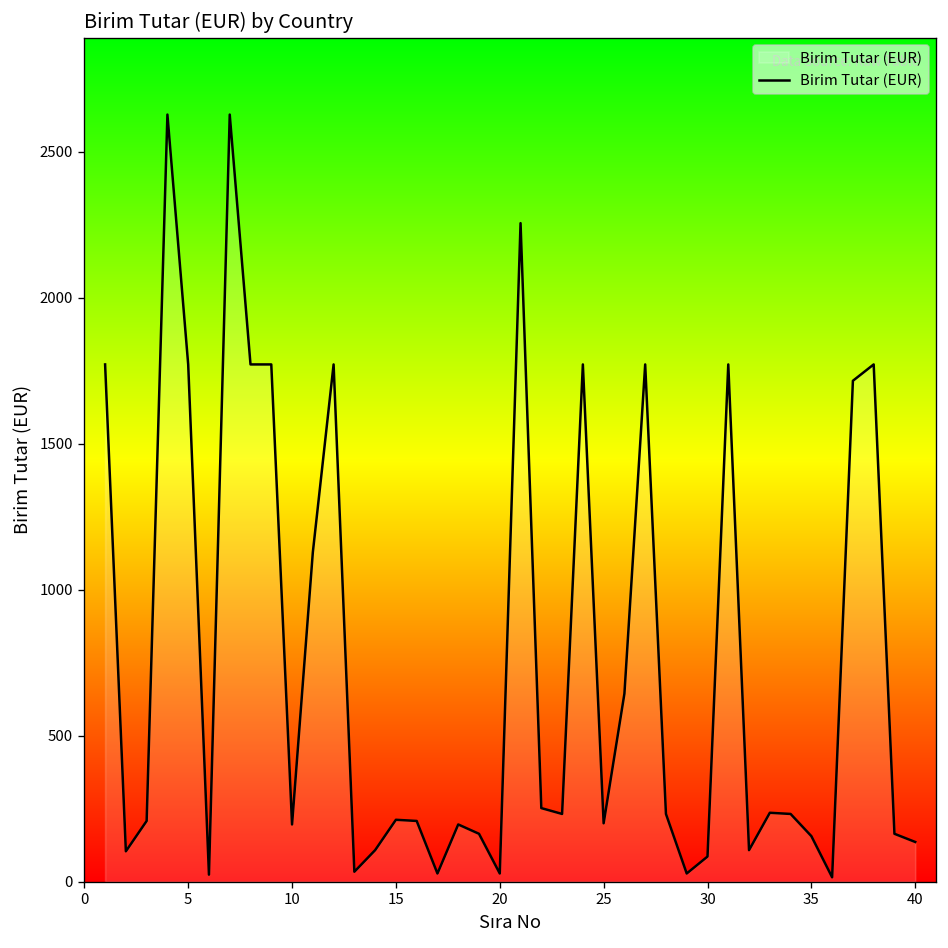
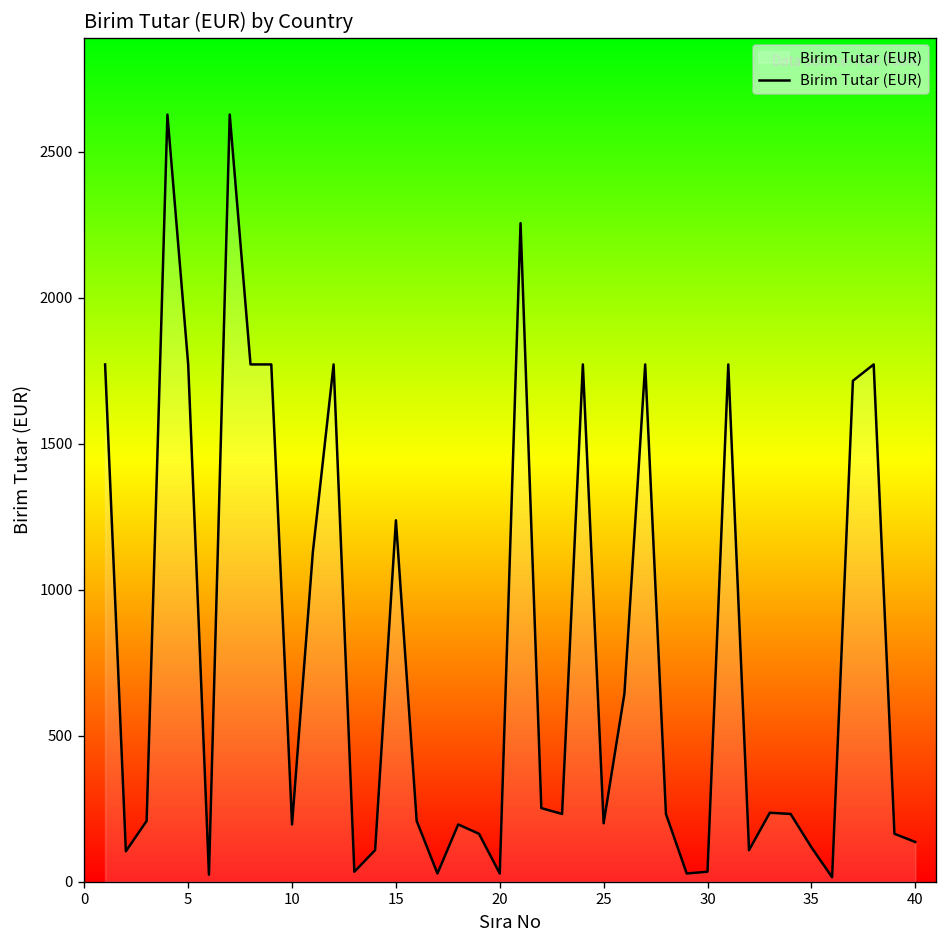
15: 210 -> 1240
30: 90 -> 30
35: 160 -> 120
